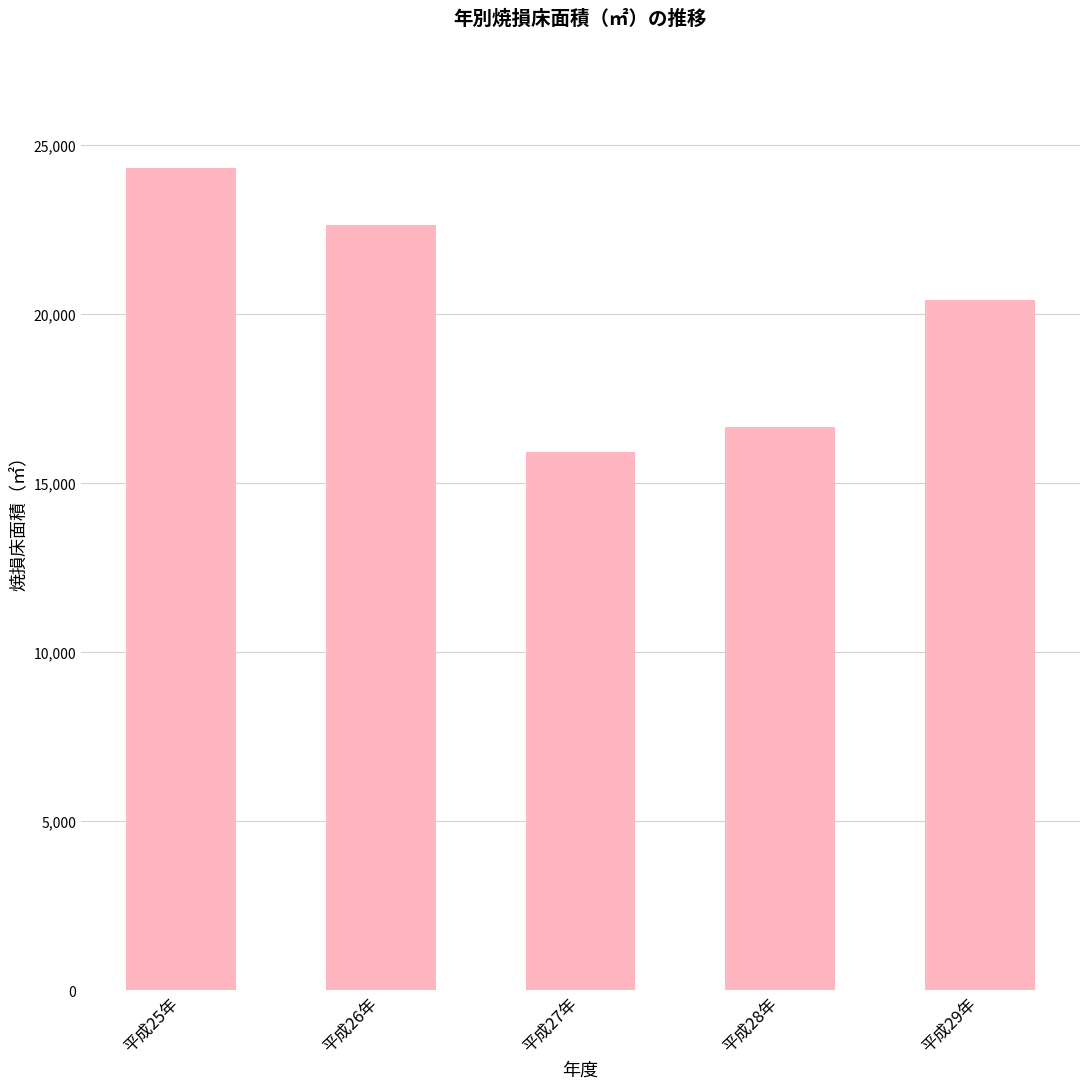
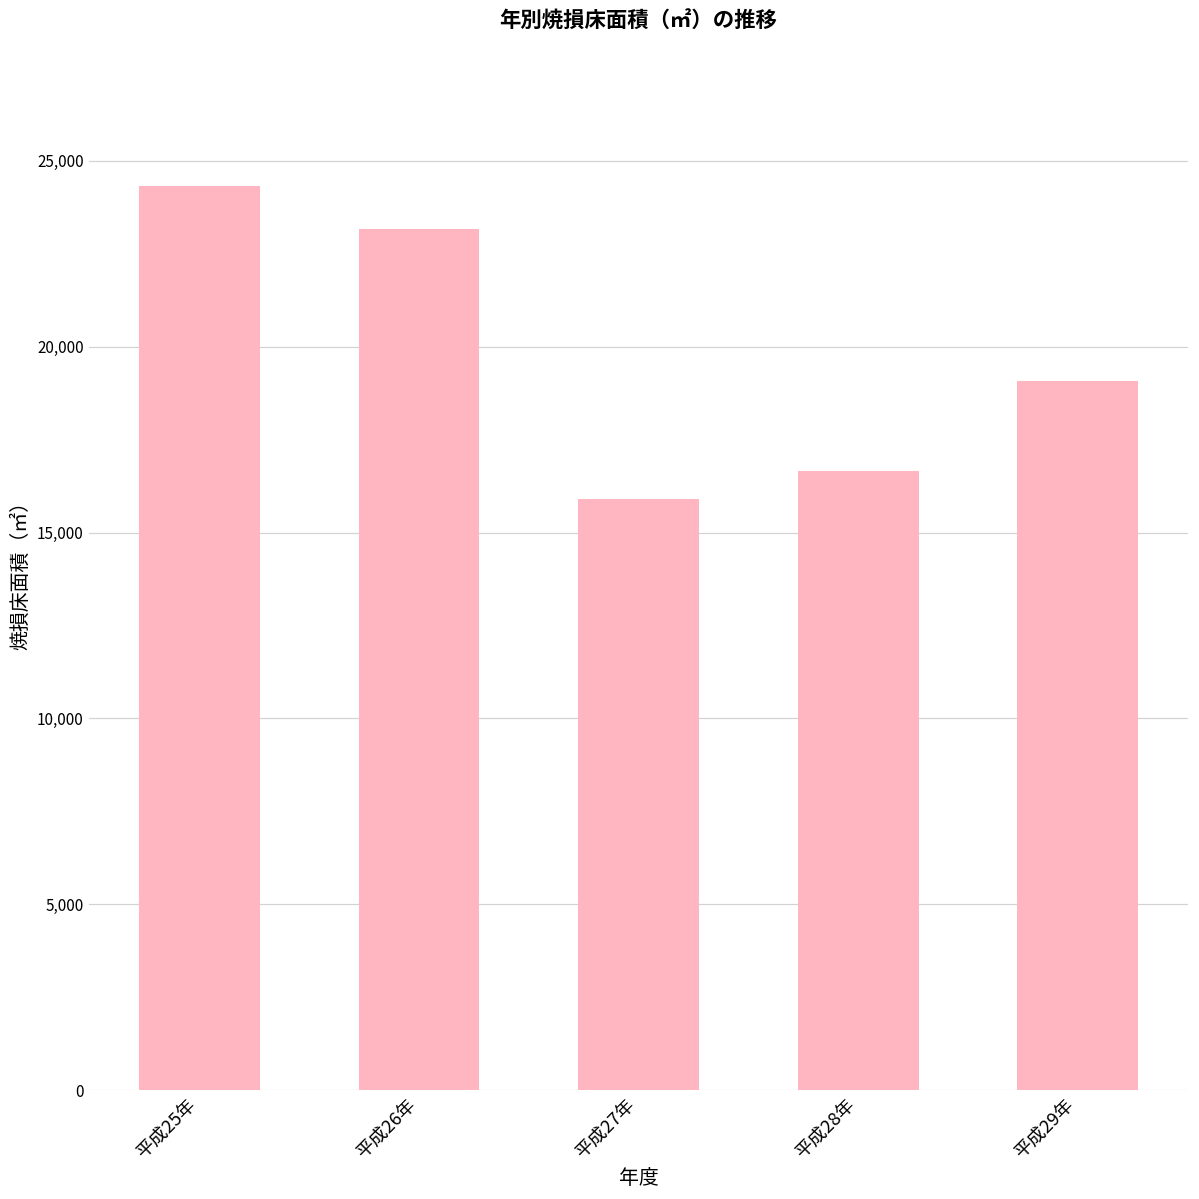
平成26年: 22,700 -> 23,200
平成29年: 20,400 -> 19,100
